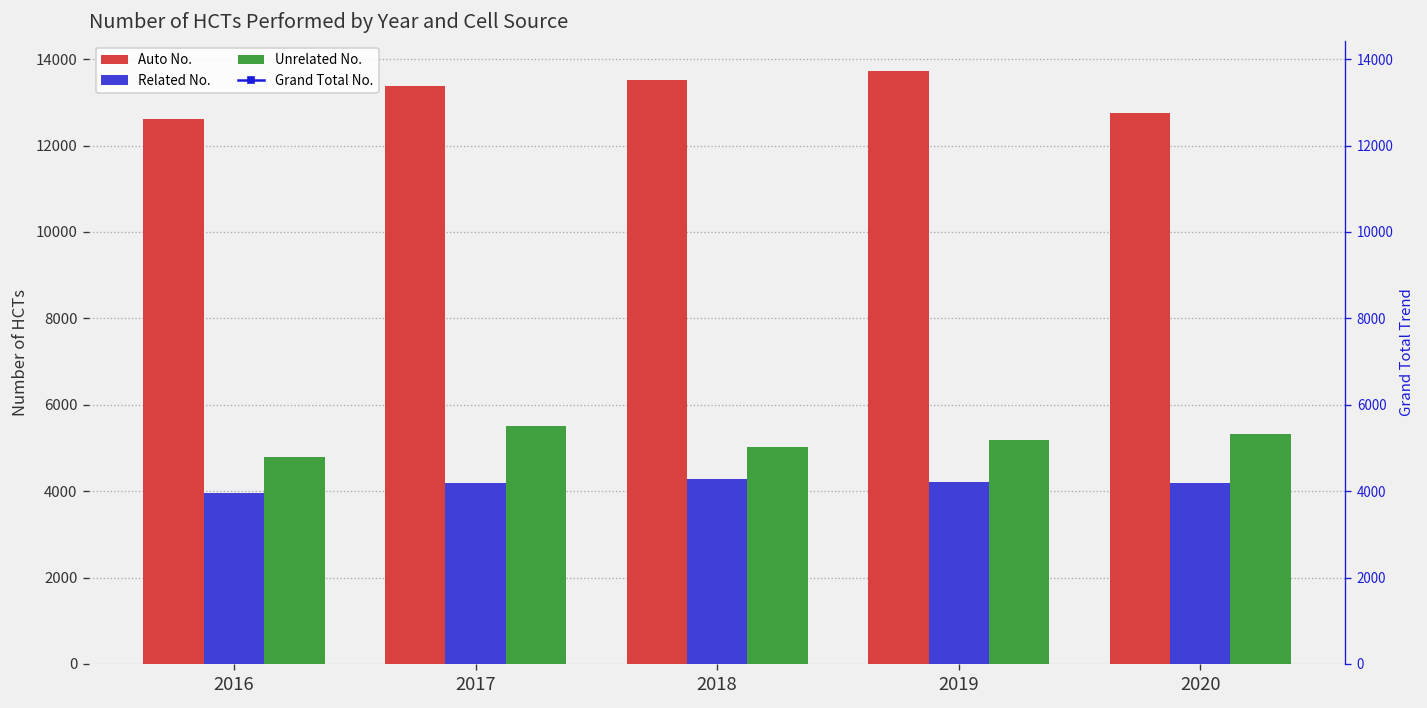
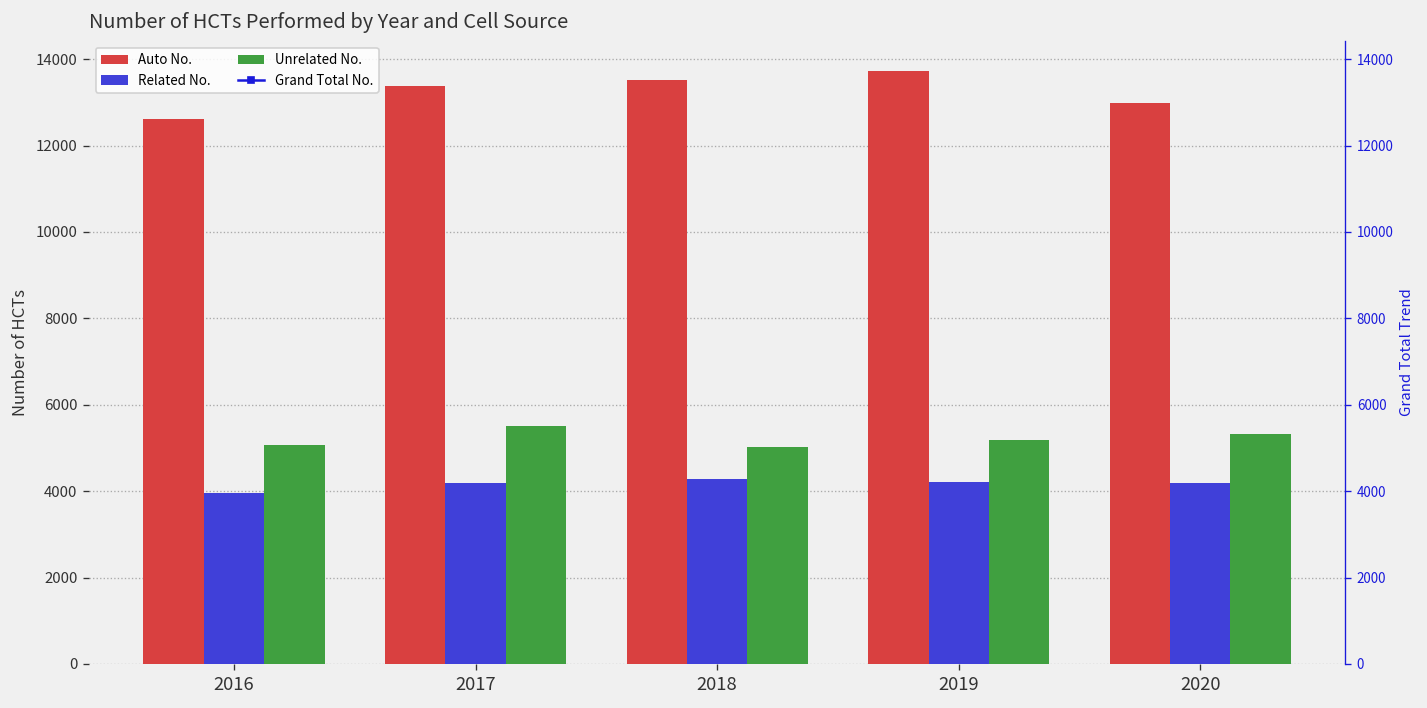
Unrelated No., 2016: 4800 -> 5100
Auto No., 2020: 12700 -> 13000
